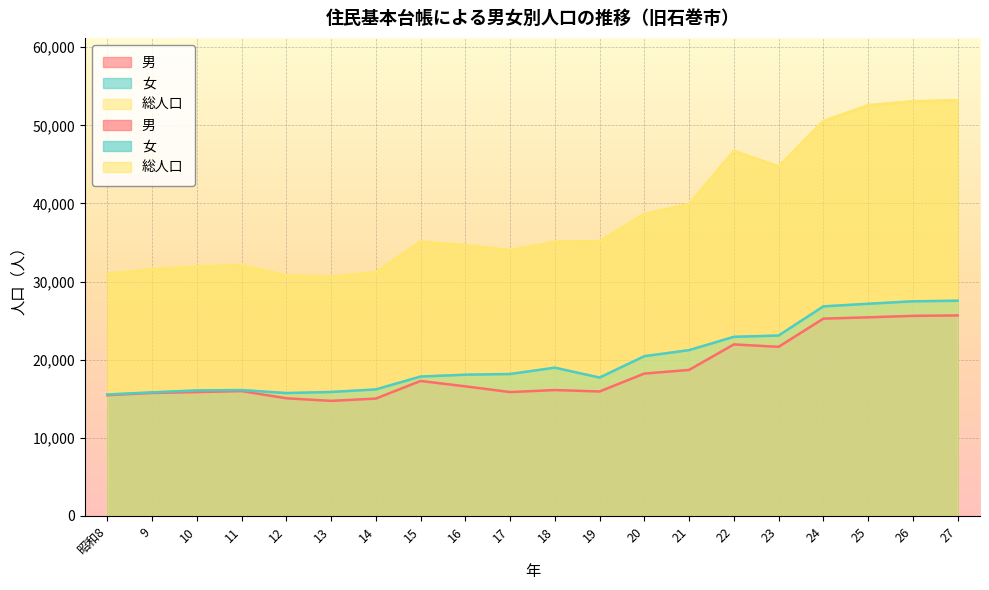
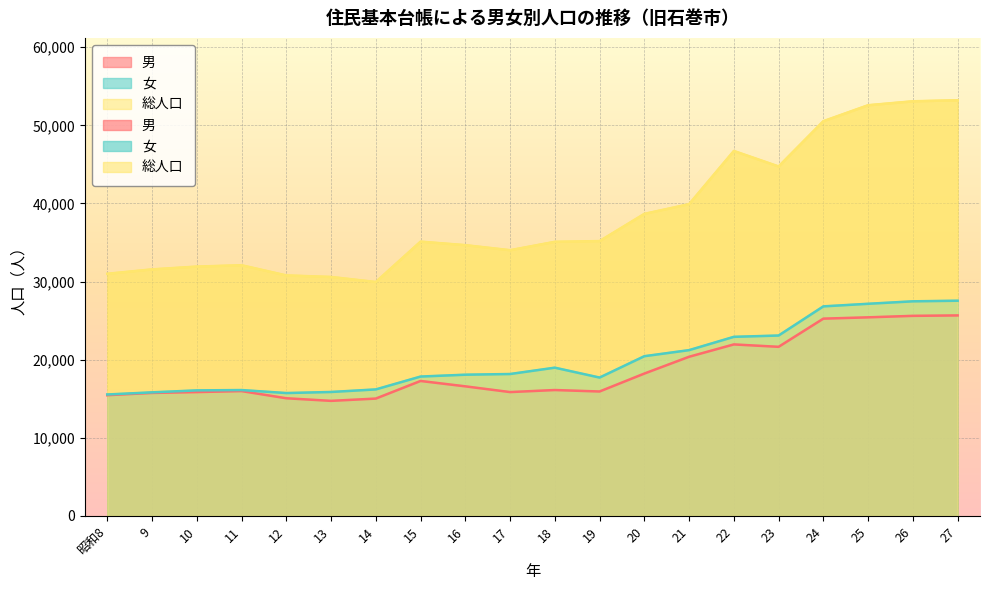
総人口, 14: 31,000 -> 30,000
男, 21: 19,000 -> 20,000
